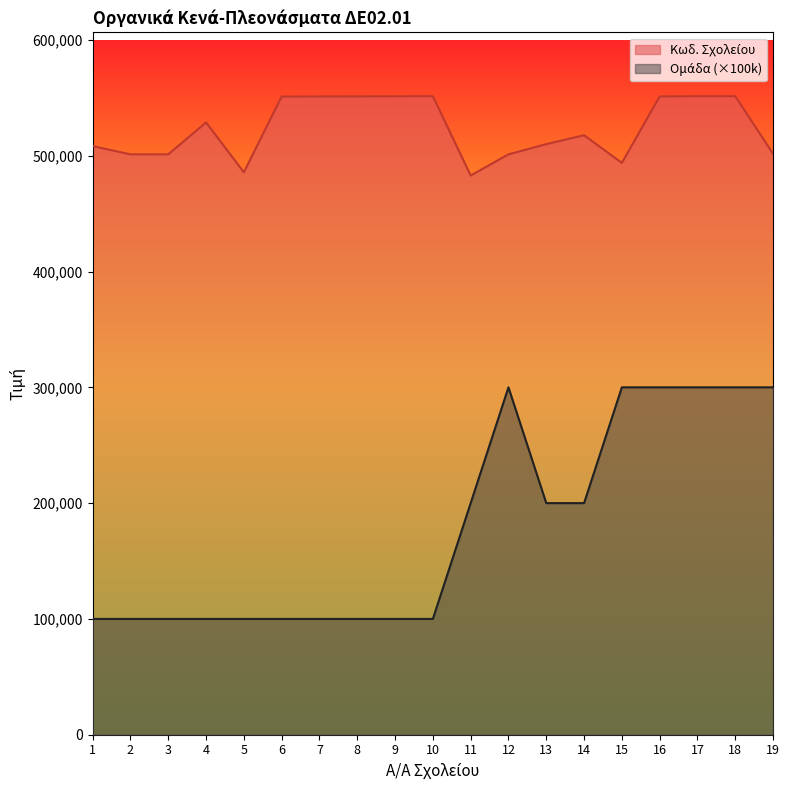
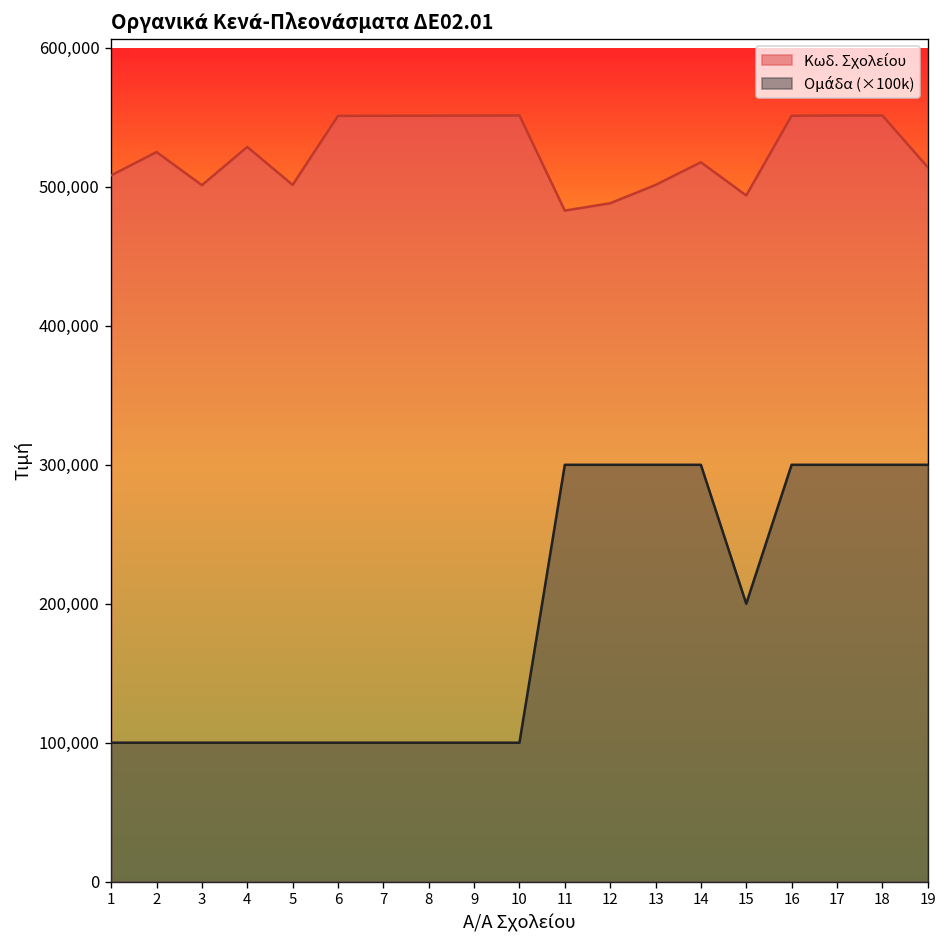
Κωδ. Σχολείου, 2: 501,000 -> 525,000
Κωδ. Σχολείου, 5: 486,000 -> 501,000
Ομάδα (×100k), 11: 200,000 -> 300,000
Κωδ. Σχολείου, 12: 501,000 -> 488,000
Κωδ. Σχολείου, 13: 510,000 -> 501,000
Ομάδα (×100k), 13: 200,000 -> 300,000
Ομάδα (×100k), 14: 200,000 -> 300,000
Ομάδα (×100k), 15: 300,000 -> 200,000
Κωδ. Σχολείου, 19: 502,000 -> 514,000
